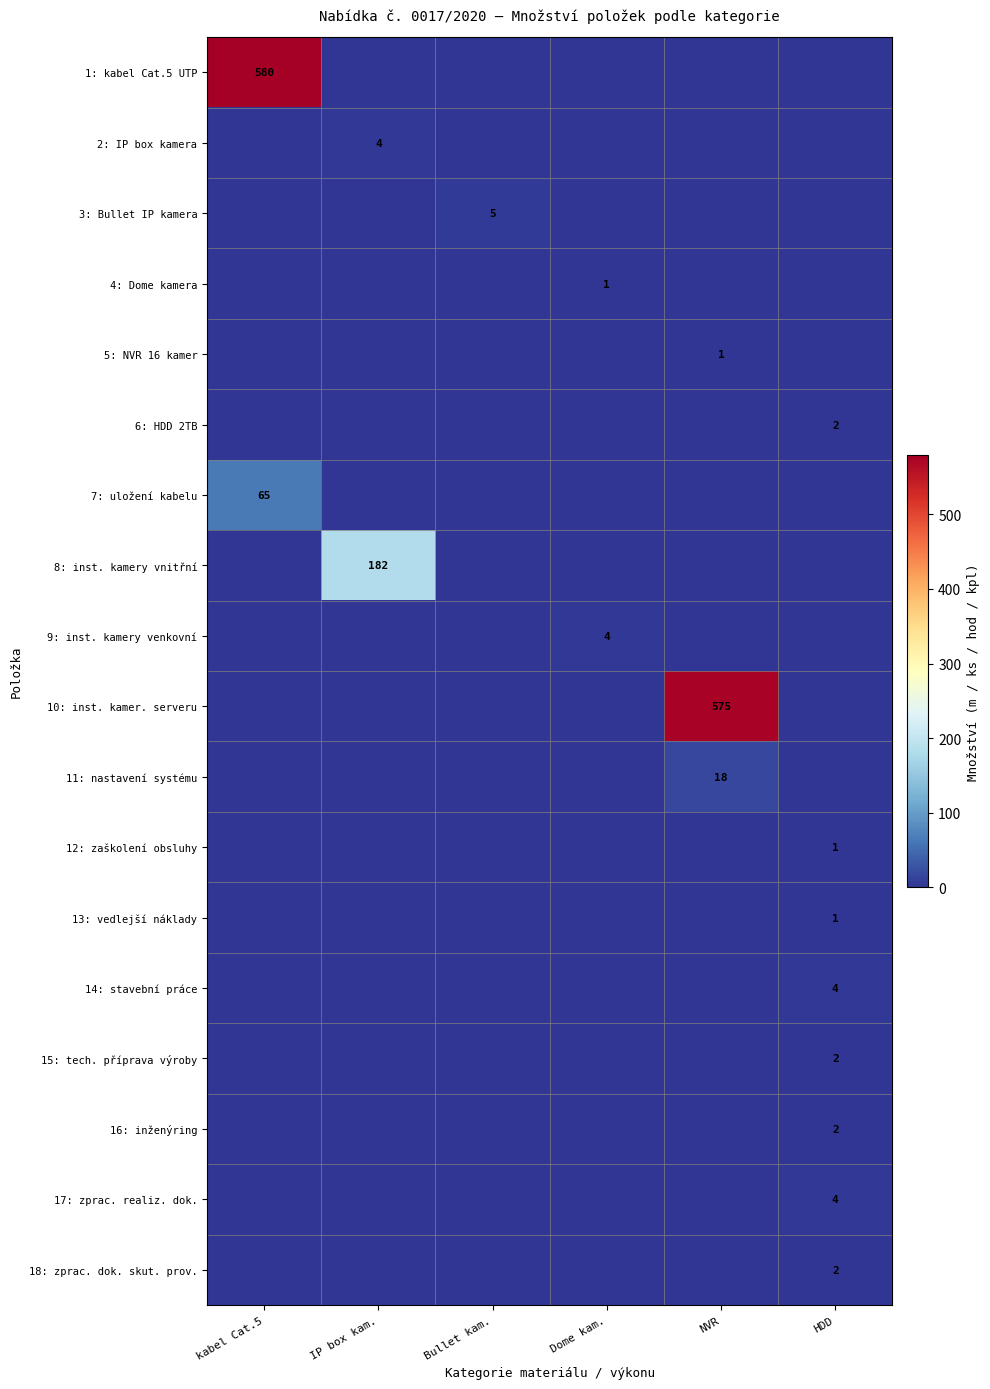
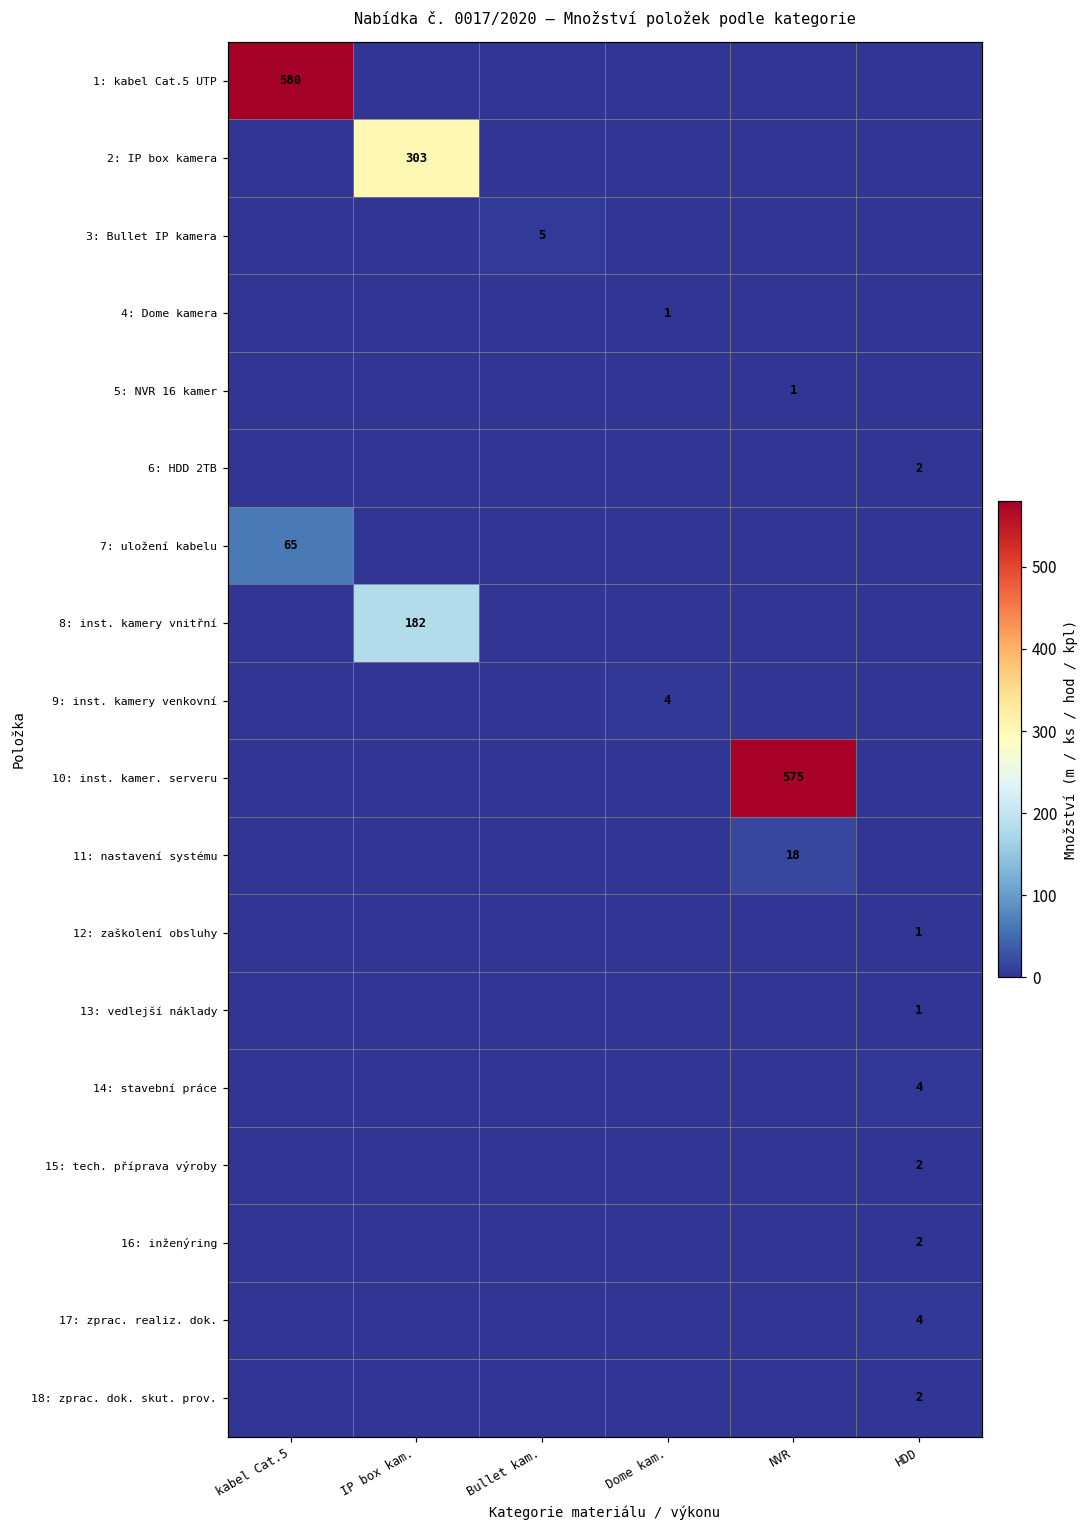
2: IP box kamera, IP box kam.: 4 -> 303
